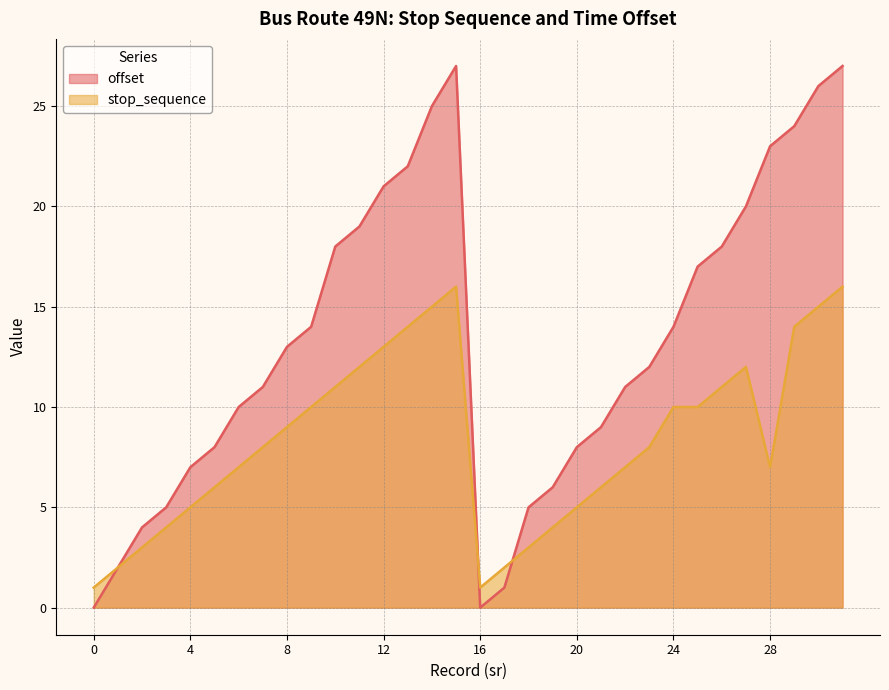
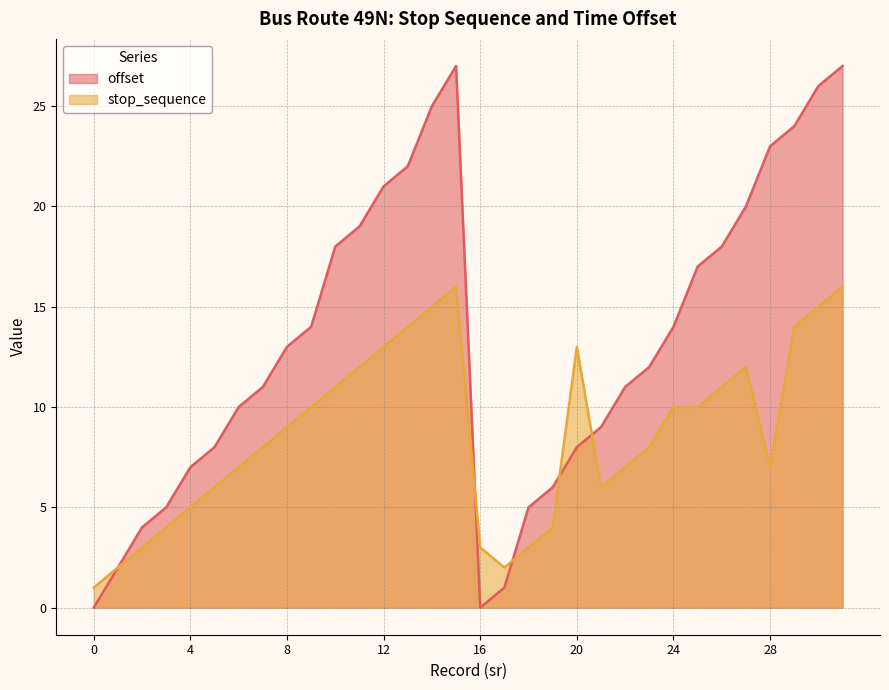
stop_sequence, 16: 1 -> 3
stop_sequence, 20: 5 -> 13
